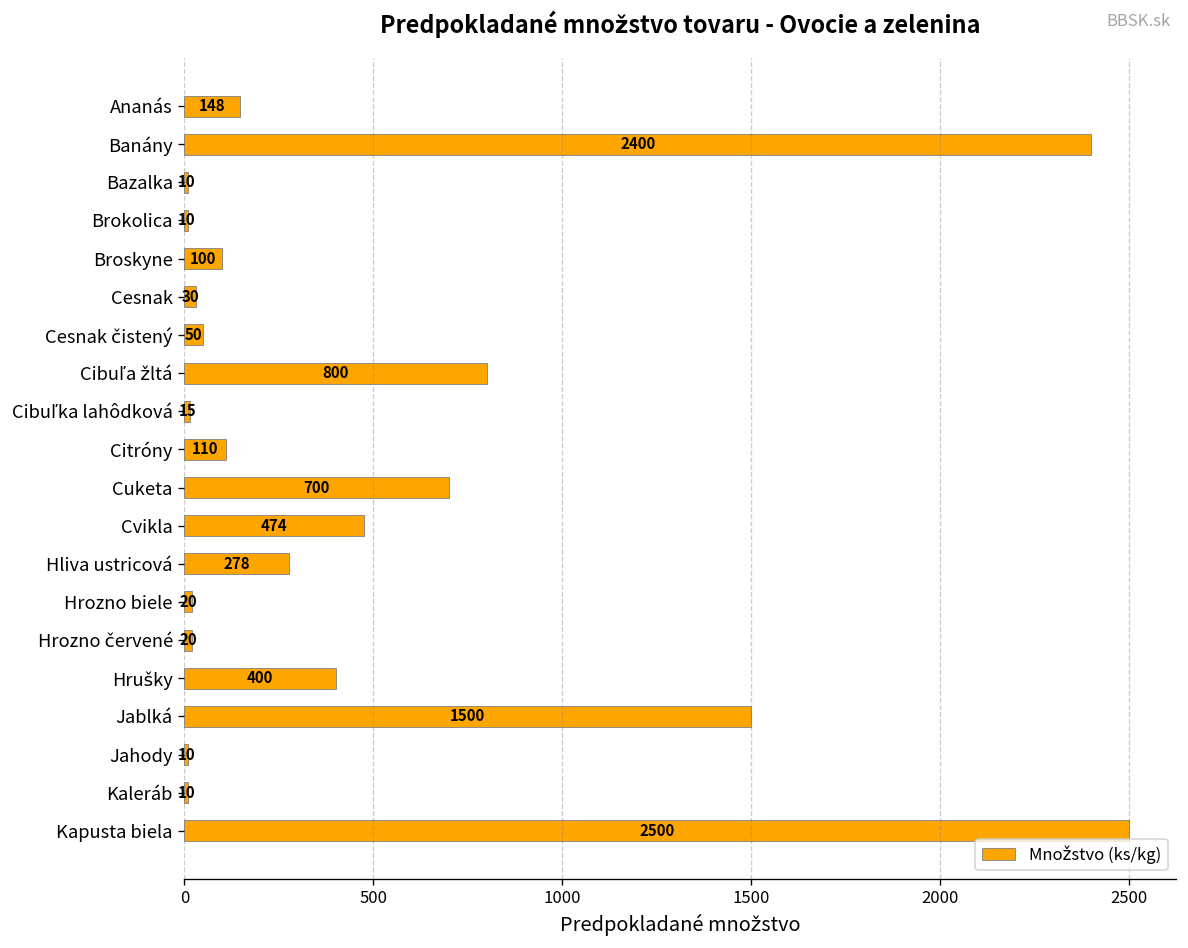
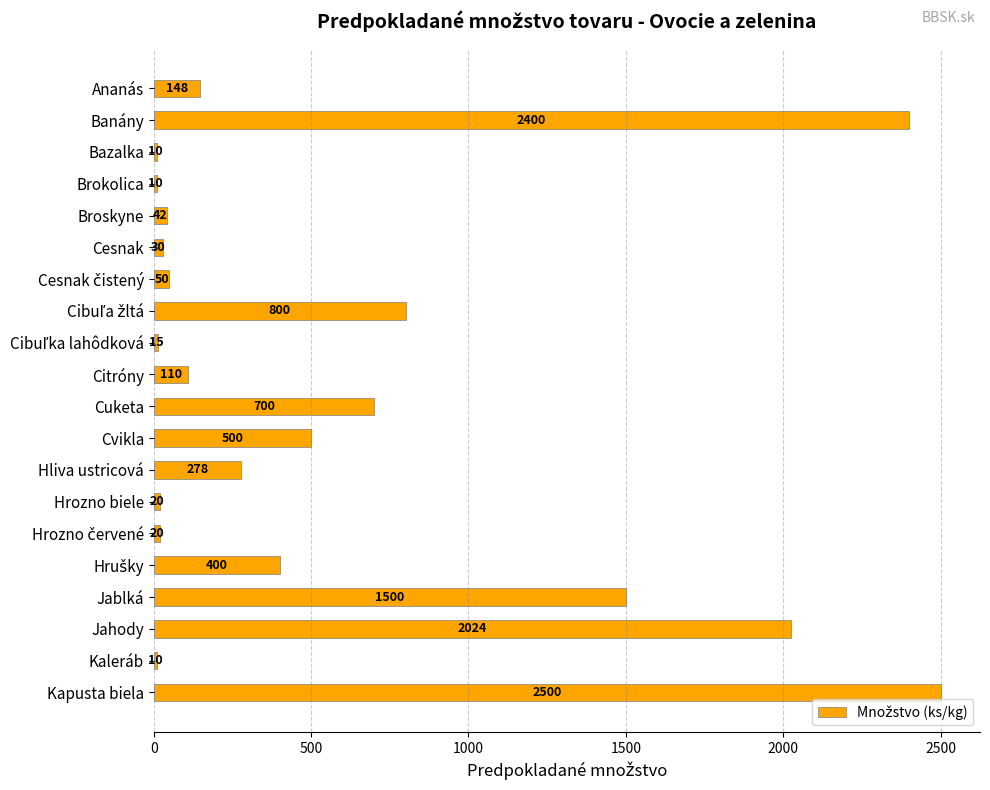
Broskyne: 100 -> 42
Cvikla: 474 -> 500
Jahody: 10 -> 2024
